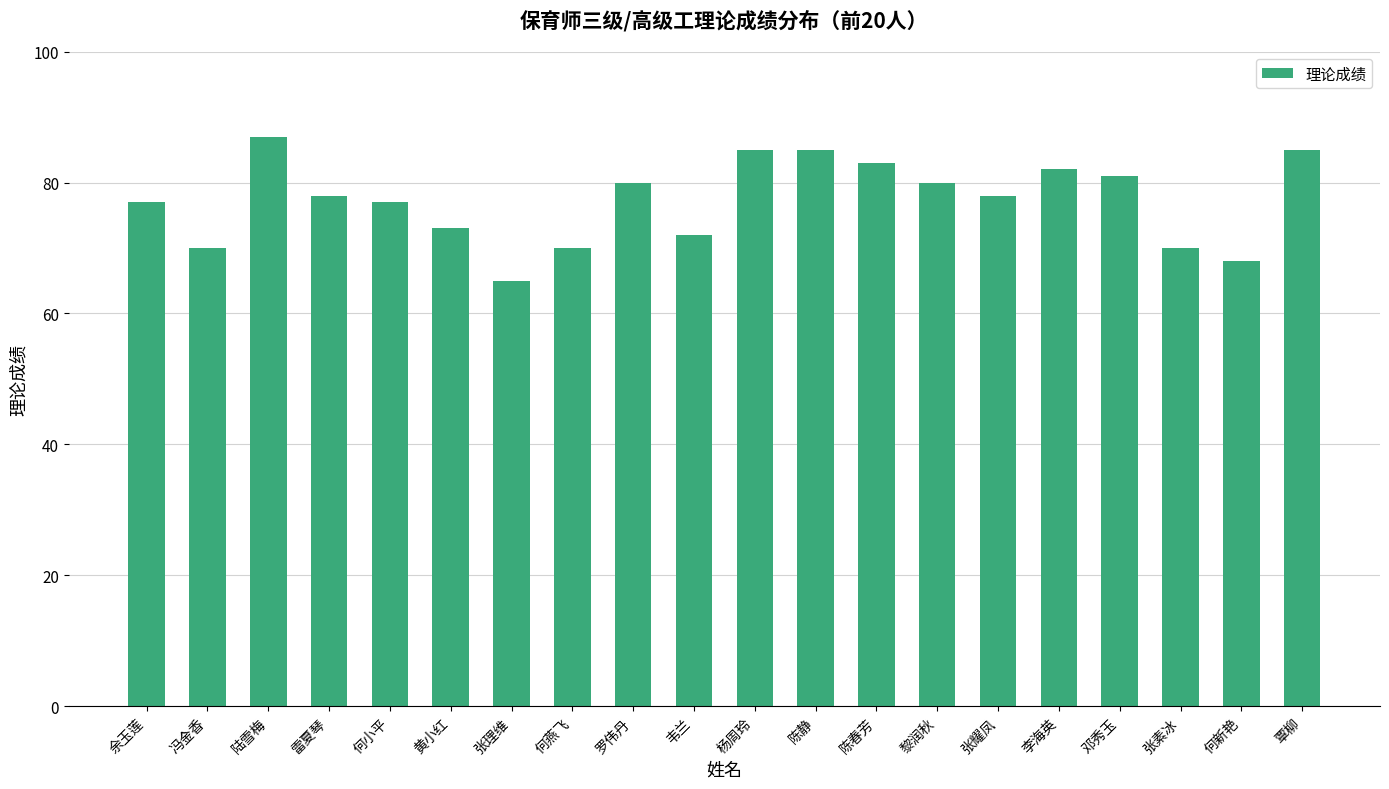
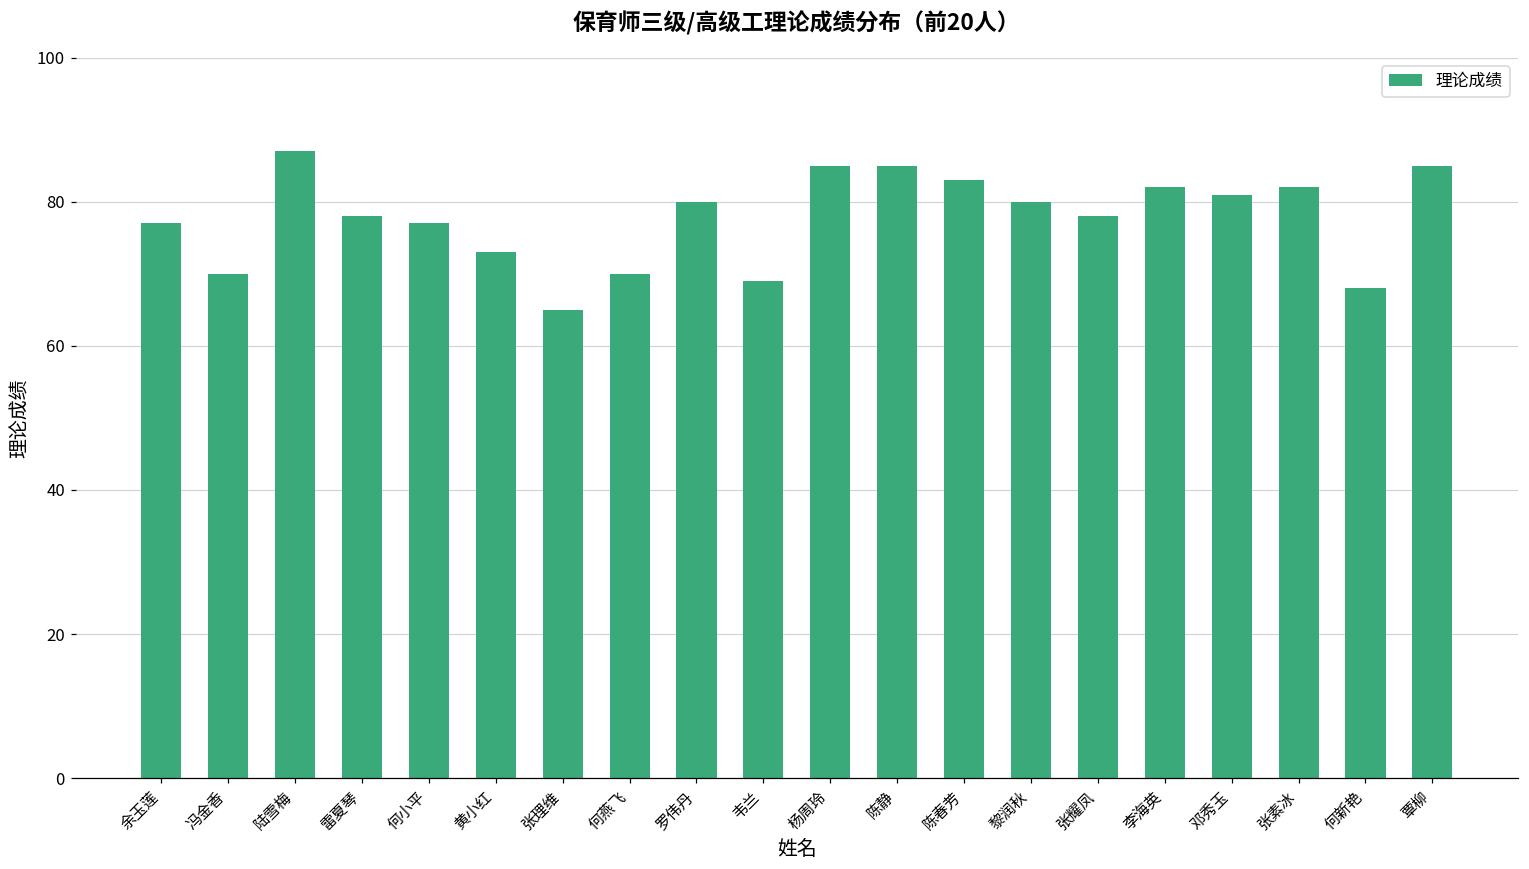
韦兰: 72 -> 69
张素冰: 70 -> 82
